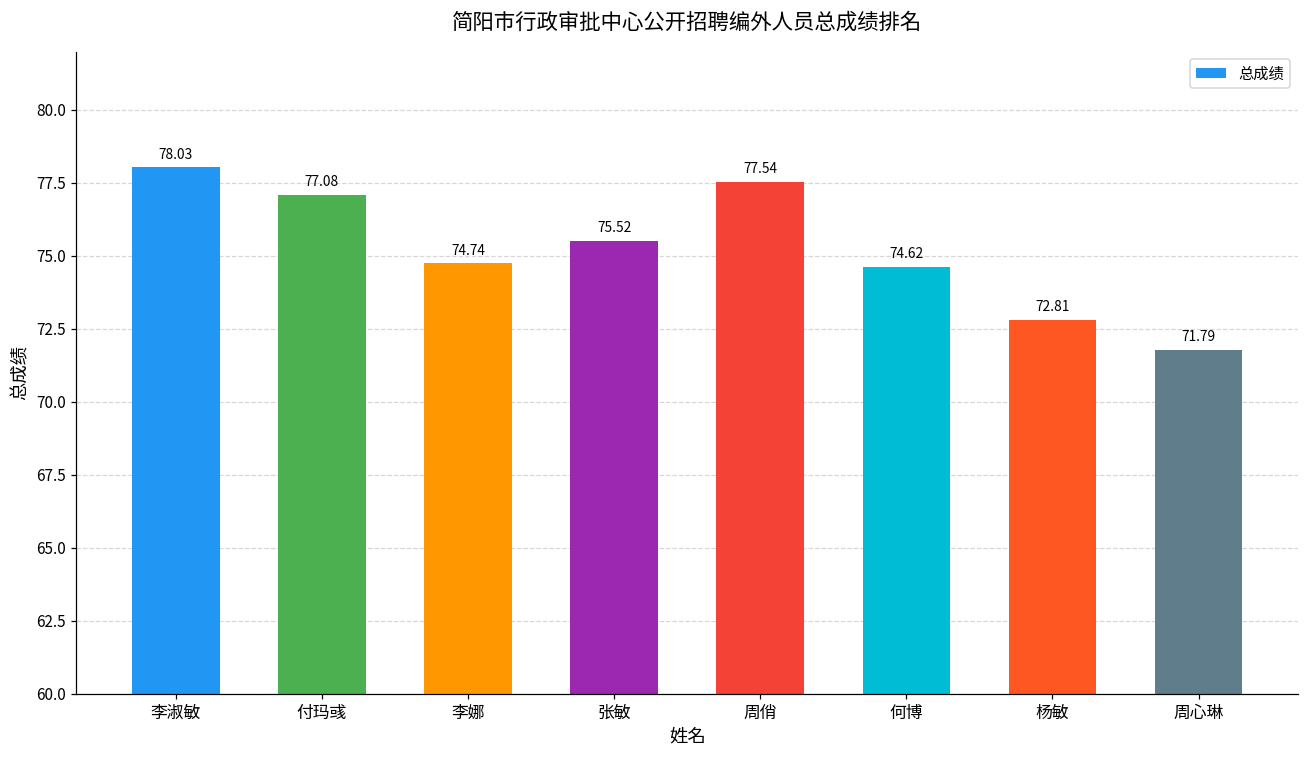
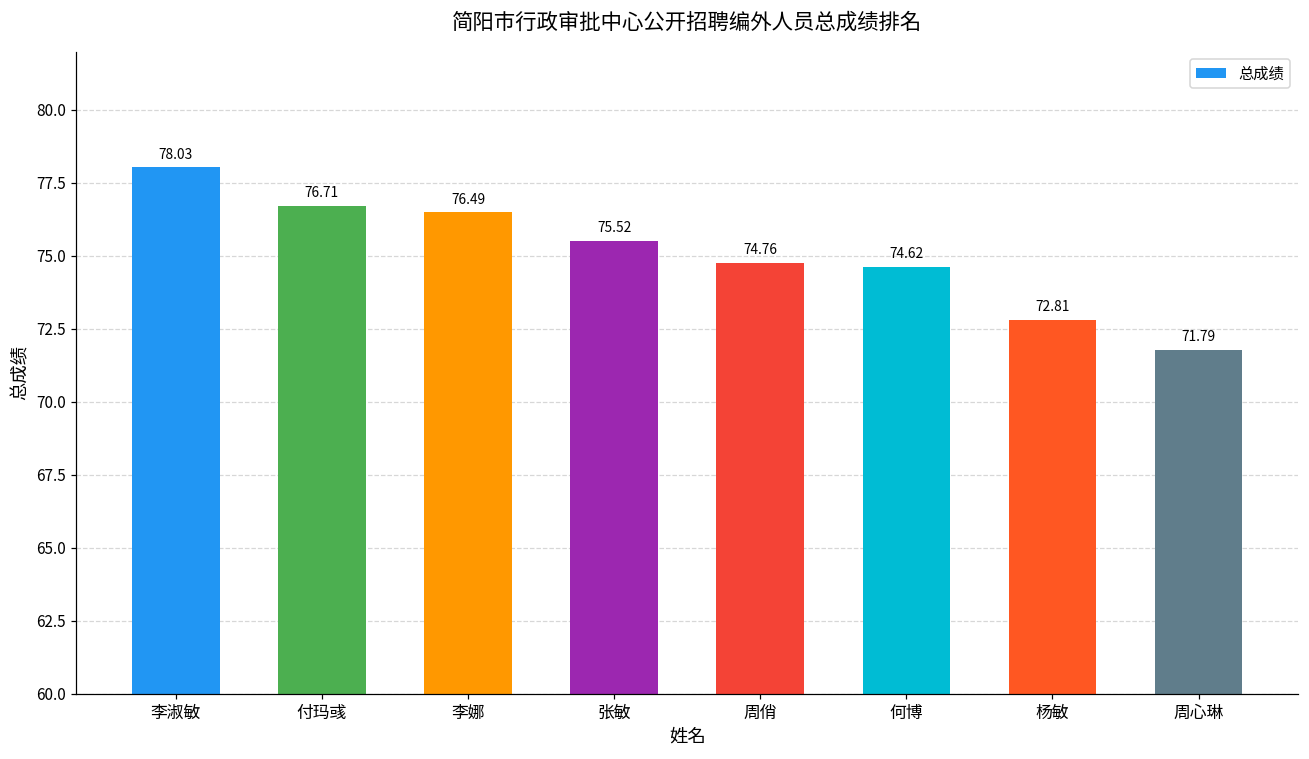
付玛彧: 77.08 -> 76.71
李娜: 74.74 -> 76.49
周俏: 77.54 -> 74.76
